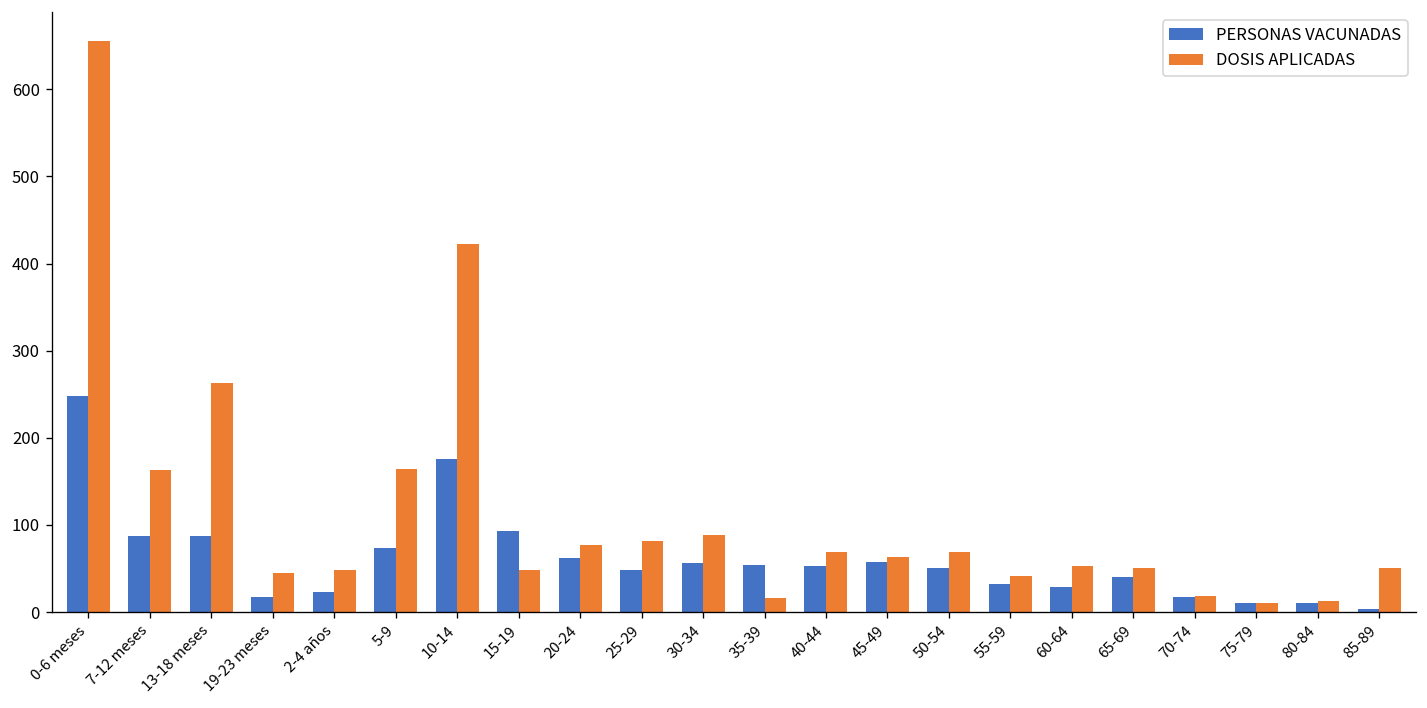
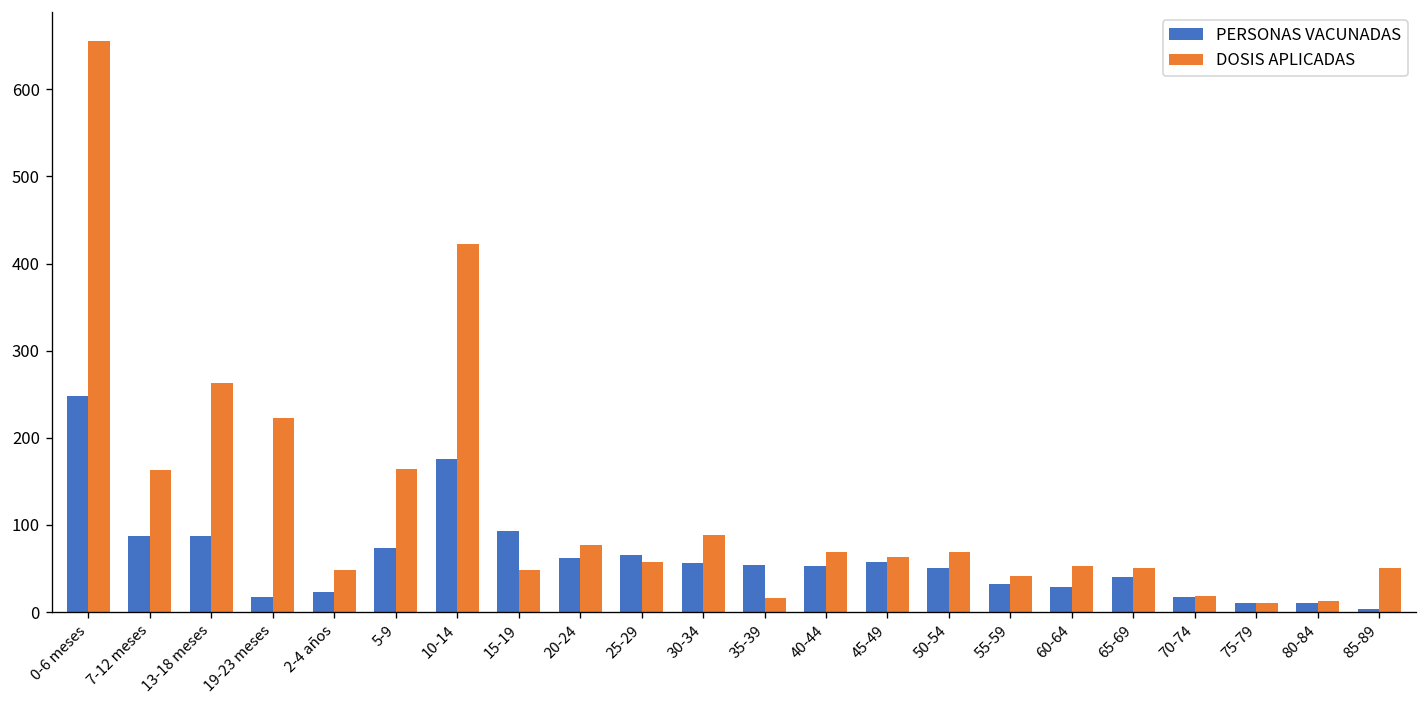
DOSIS APLICADAS, 19-23 meses: 50 -> 220
PERSONAS VACUNADAS, 25-29: 50 -> 70
DOSIS APLICADAS, 25-29: 80 -> 60
